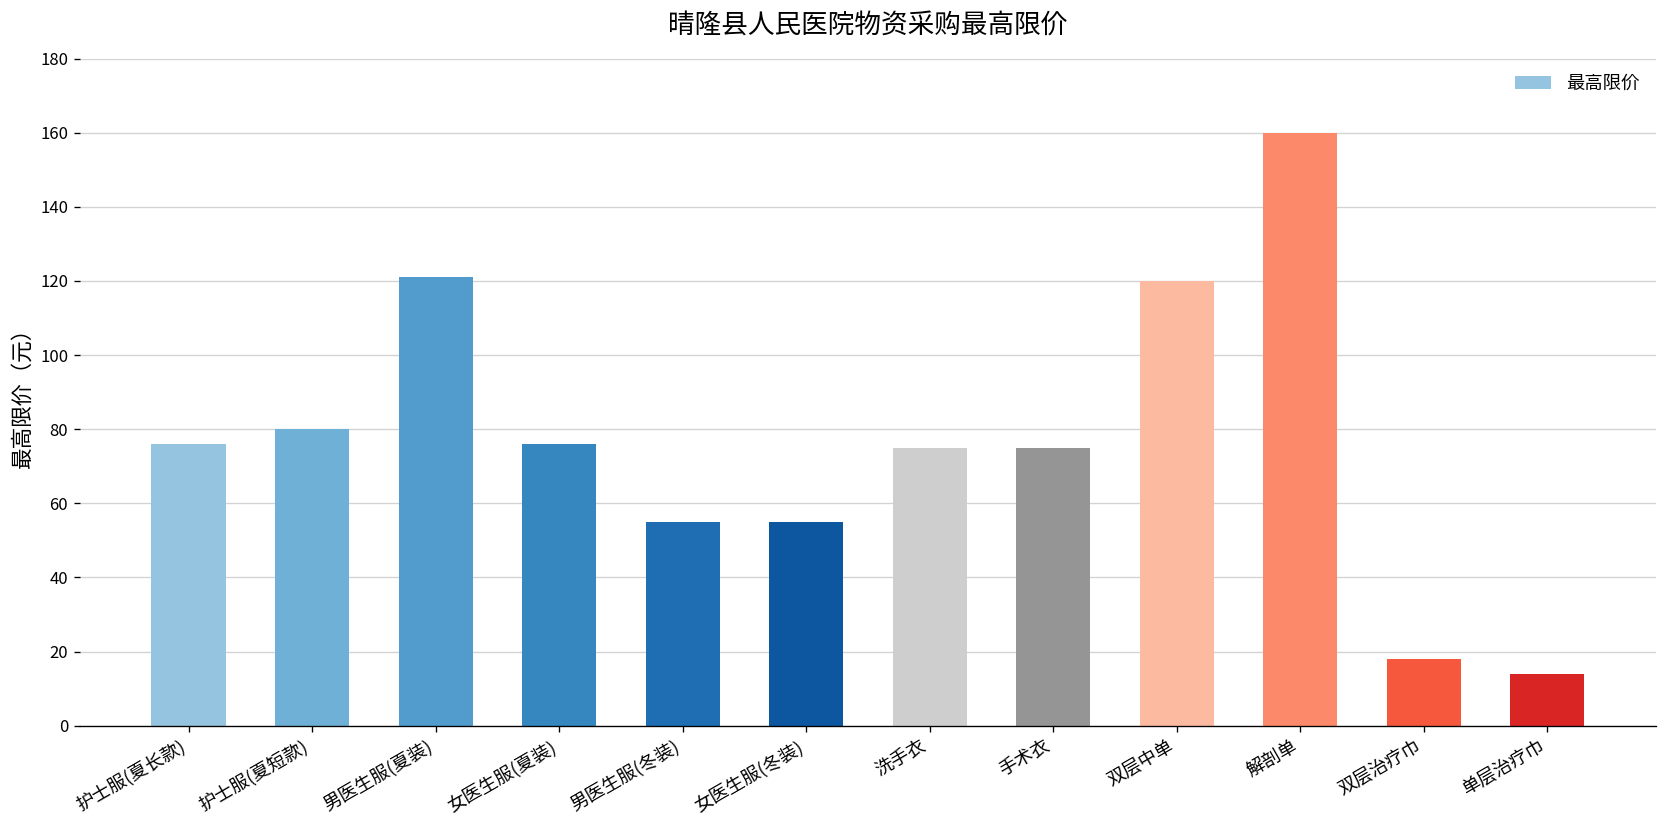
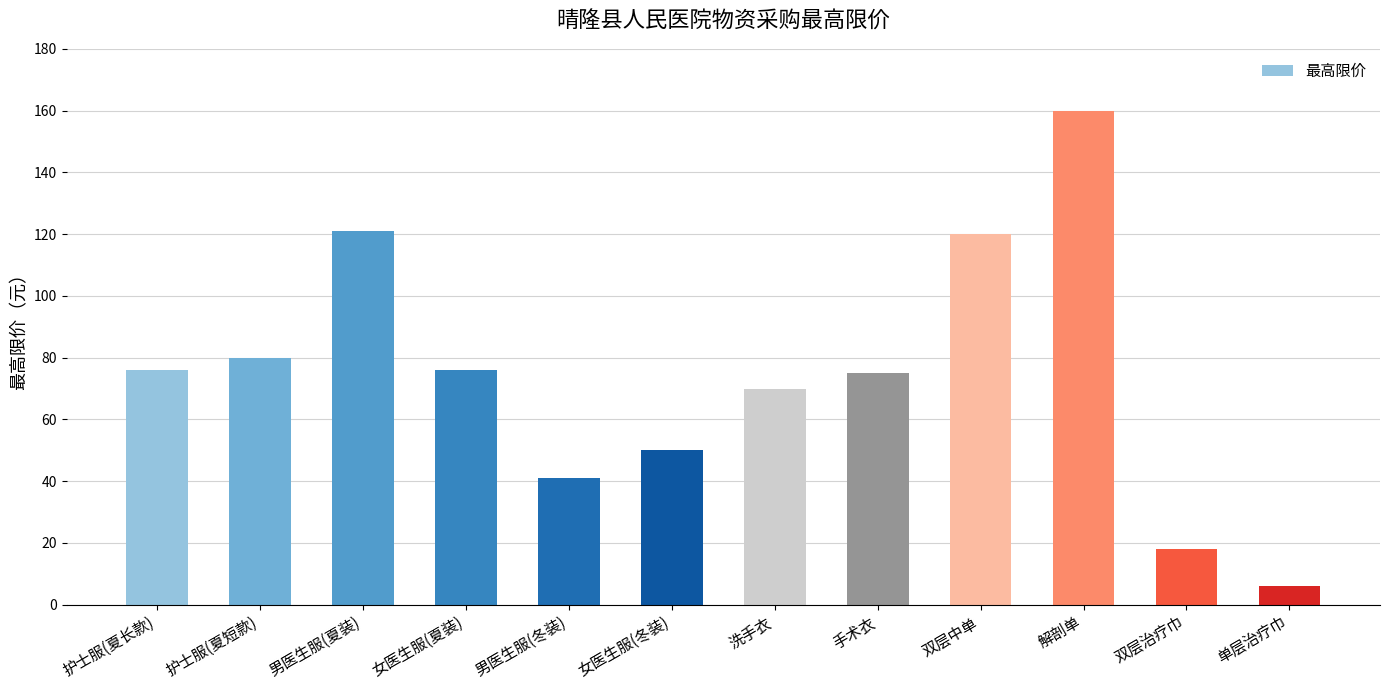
男医生服(冬装): 55 -> 41
女医生服(冬装): 55 -> 50
洗手衣: 75 -> 70
单层治疗巾: 14 -> 6
